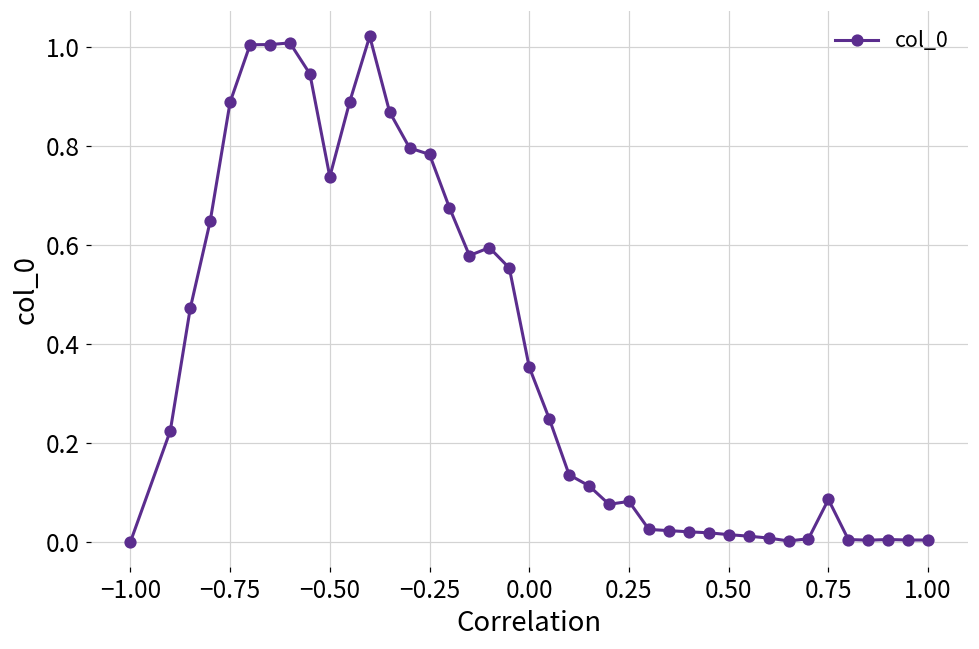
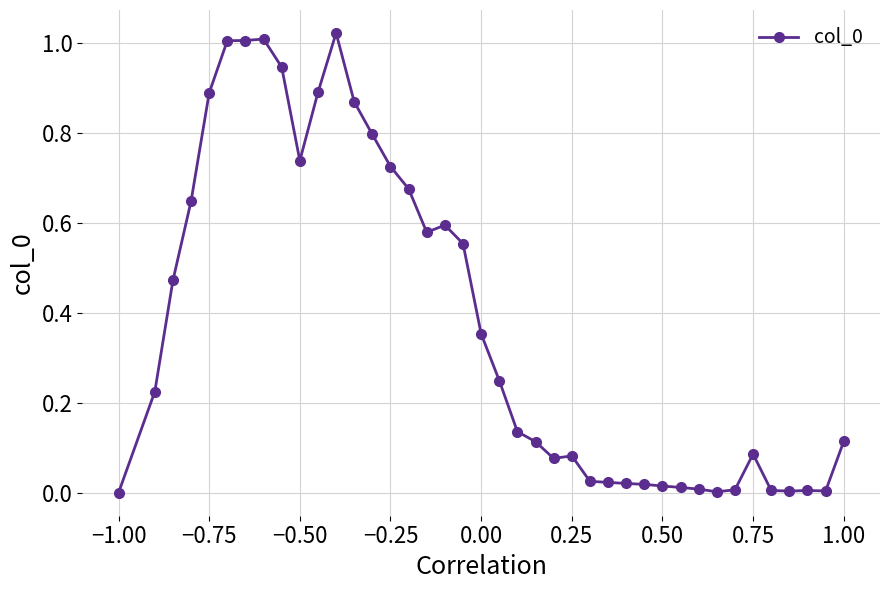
−0.25: 0.78 -> 0.73
1.00: 0.00 -> 0.11
